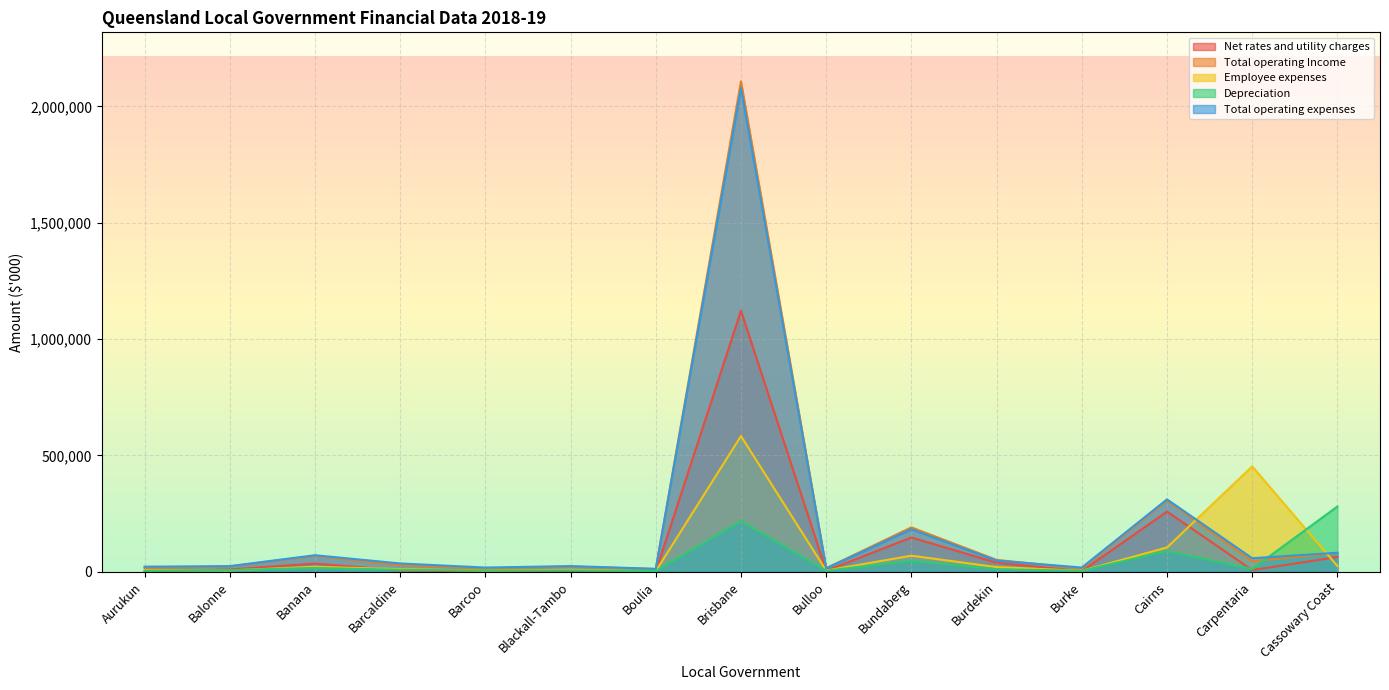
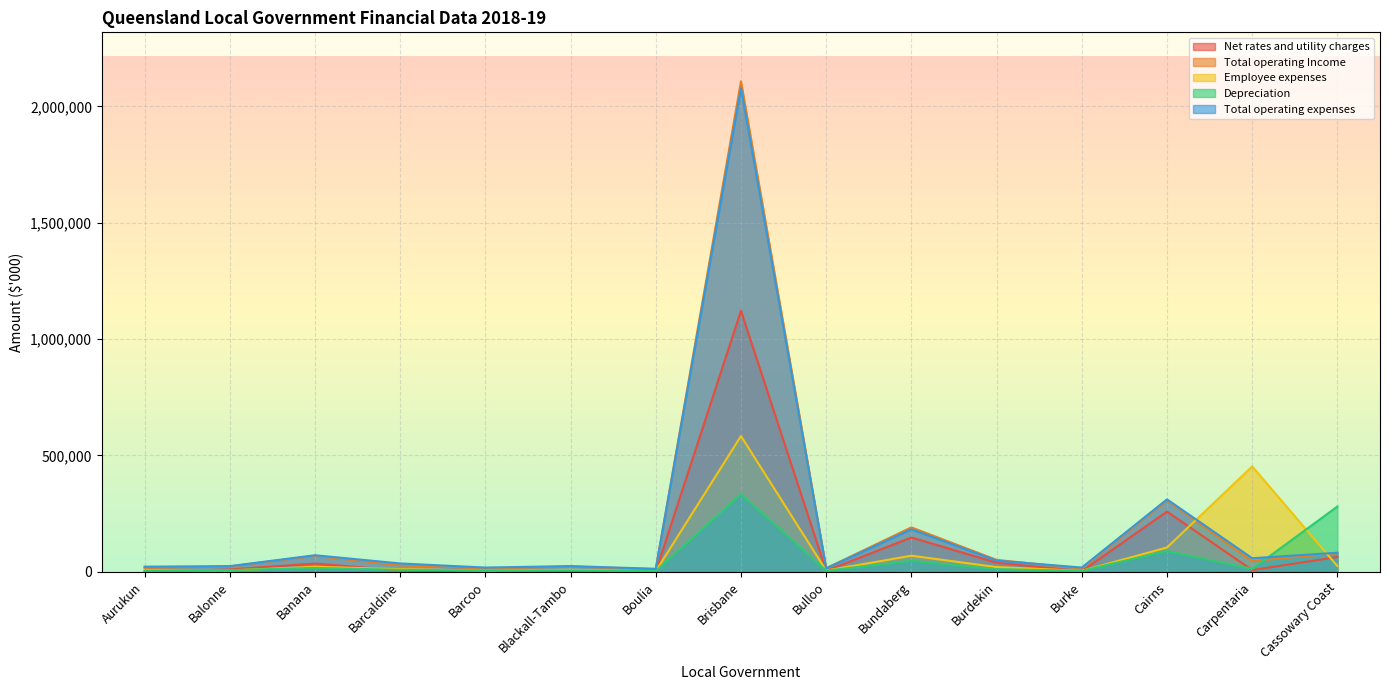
Depreciation, Brisbane: 220,000 -> 330,000
